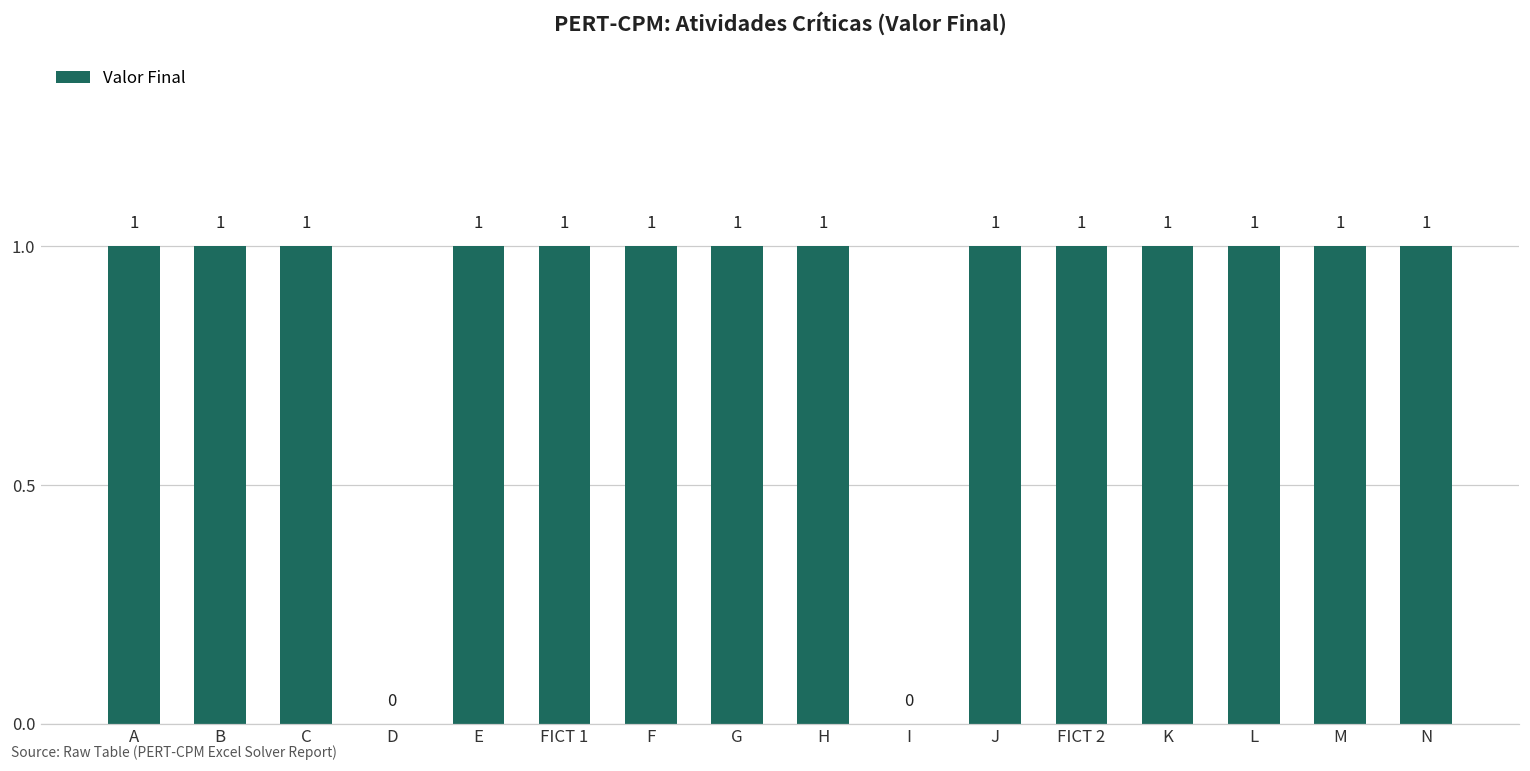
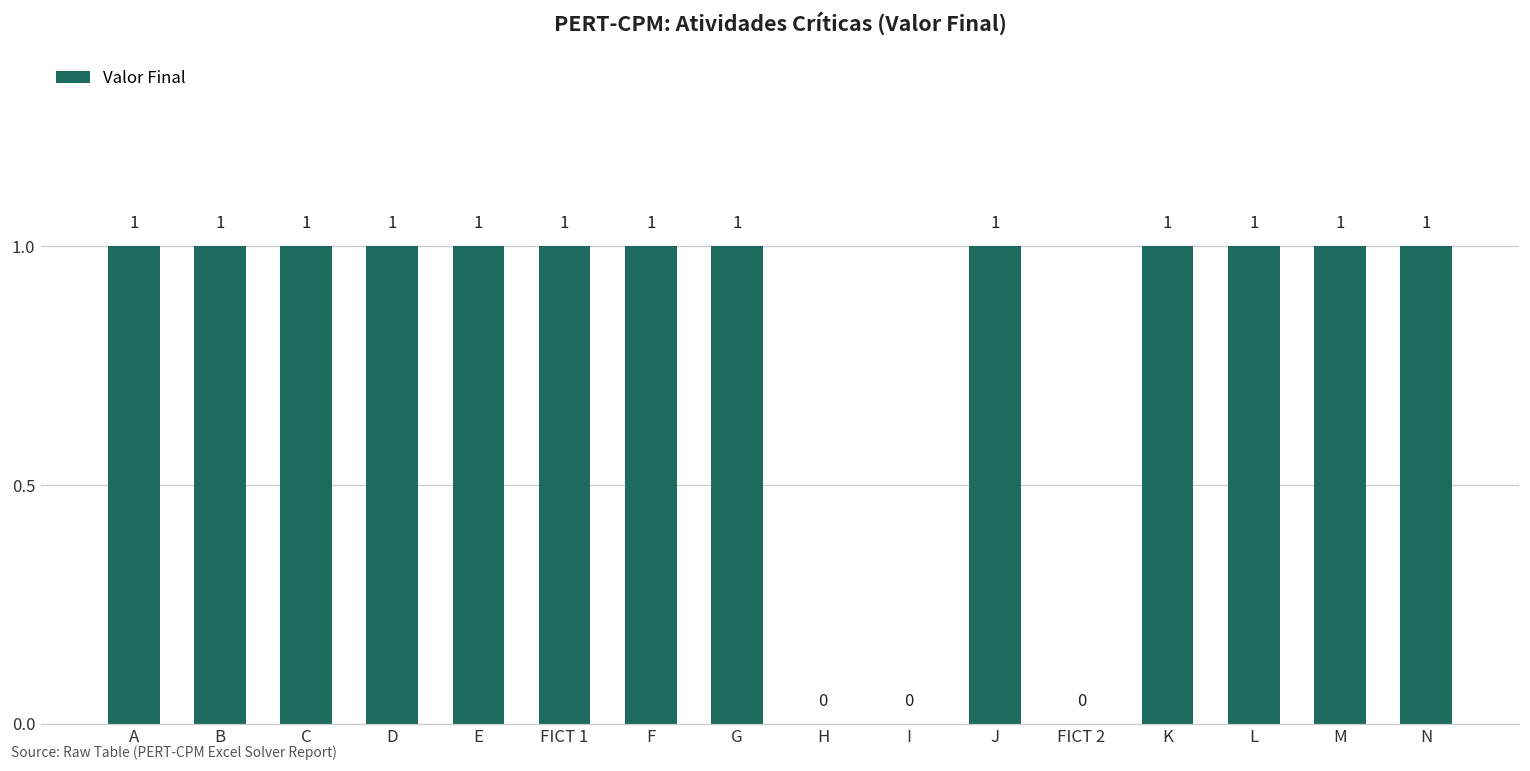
D: 0 -> 1
H: 1 -> 0
FICT 2: 1 -> 0
